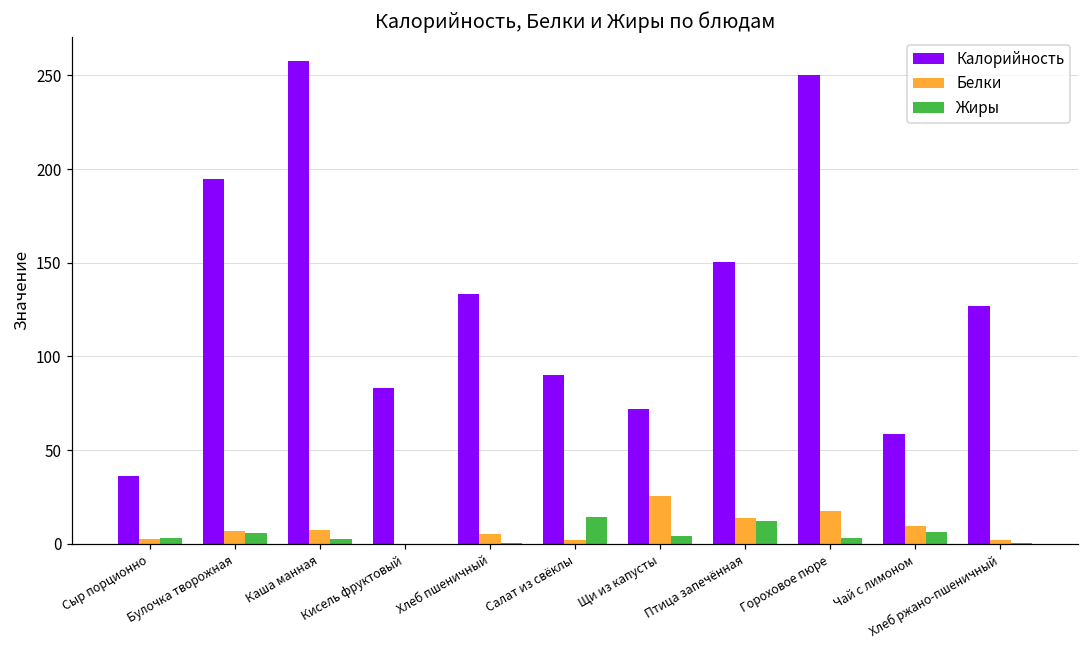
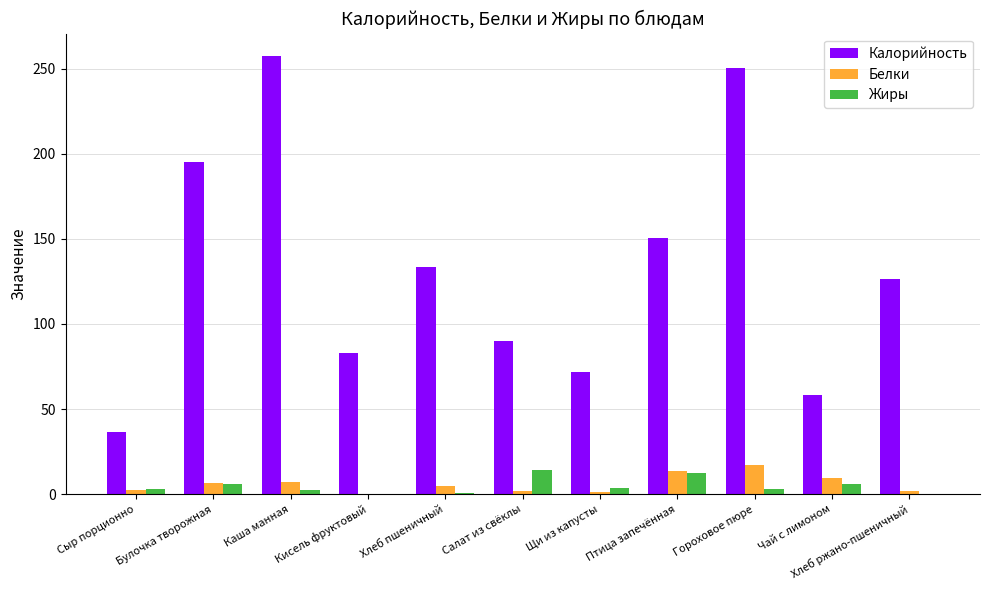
Белки, Щи из капусты: 26 -> 1
